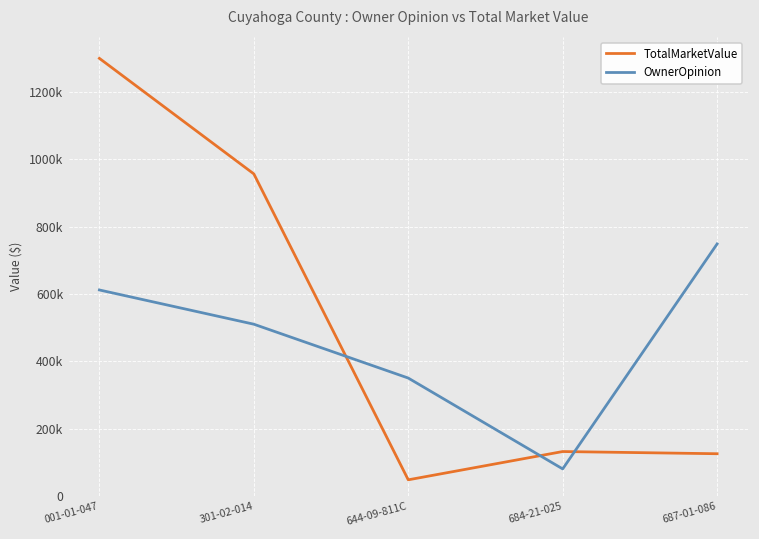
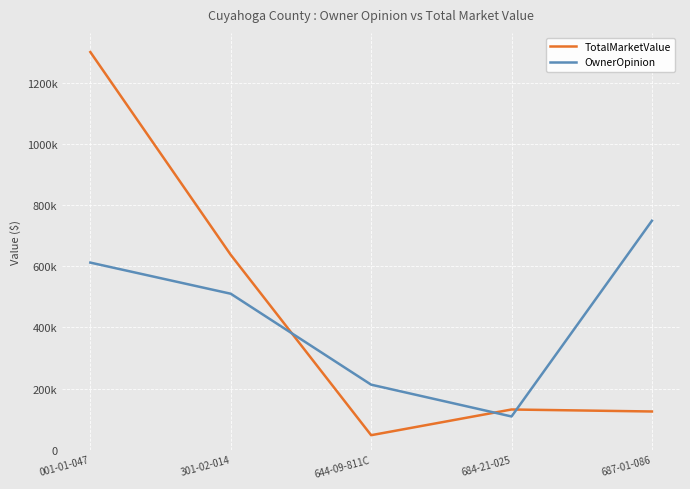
TotalMarketValue, 301-02-014: 960000 -> 640000
OwnerOpinion, 644-09-811C: 350000 -> 210000
OwnerOpinion, 684-21-025: 80000 -> 110000
